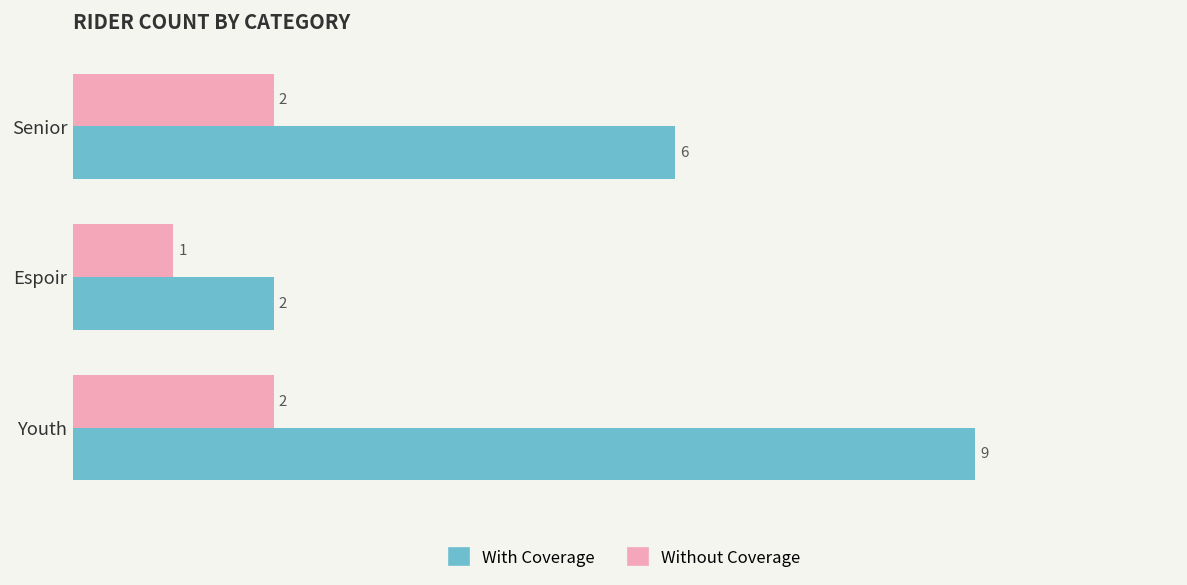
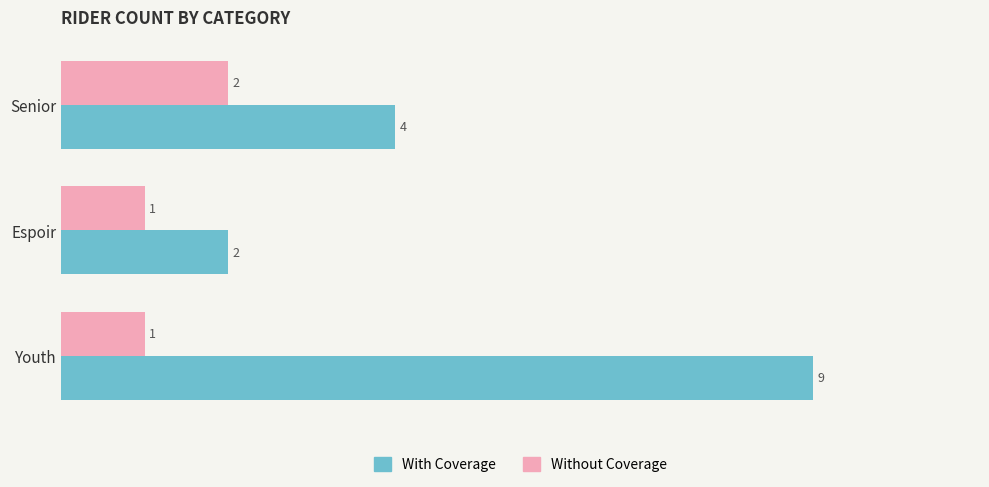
With Coverage, Senior: 6 -> 4
Without Coverage, Youth: 2 -> 1
